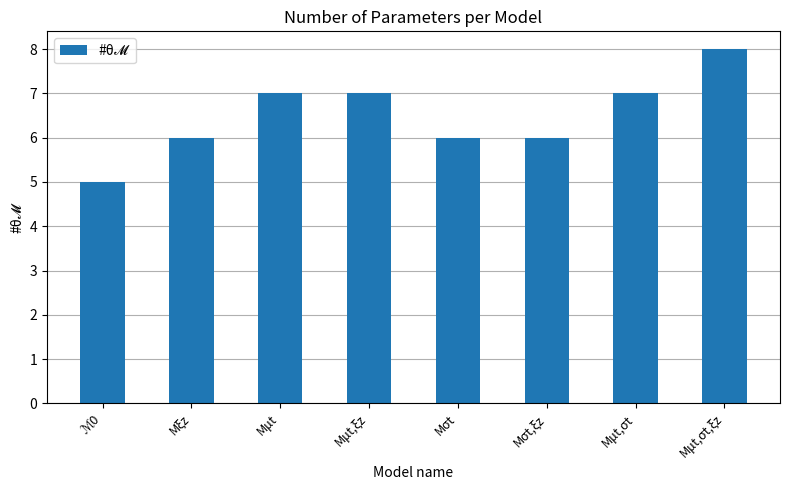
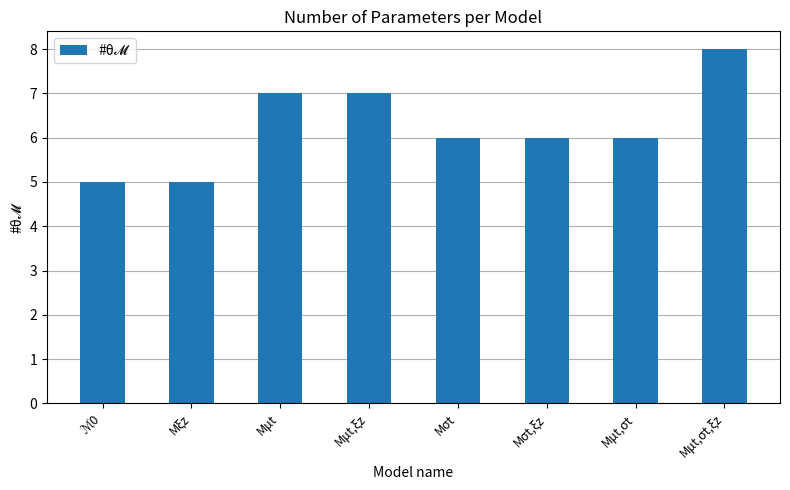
Mξz: 6 -> 5
Mμt,σt: 7 -> 6
